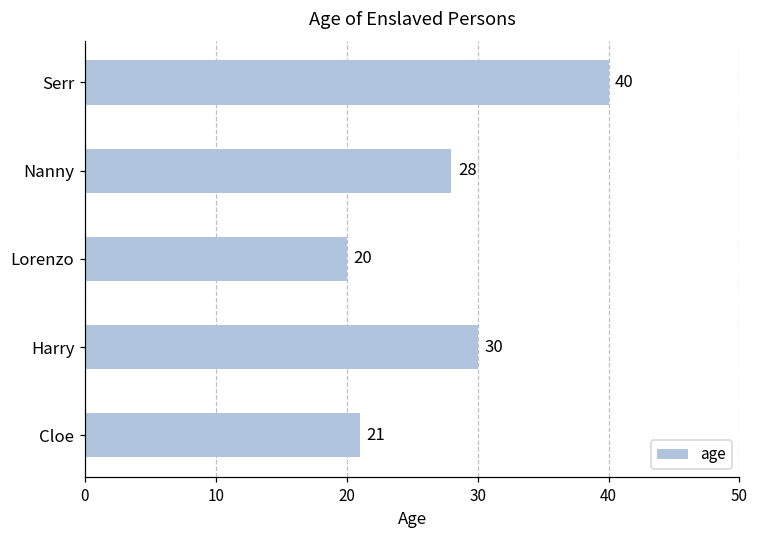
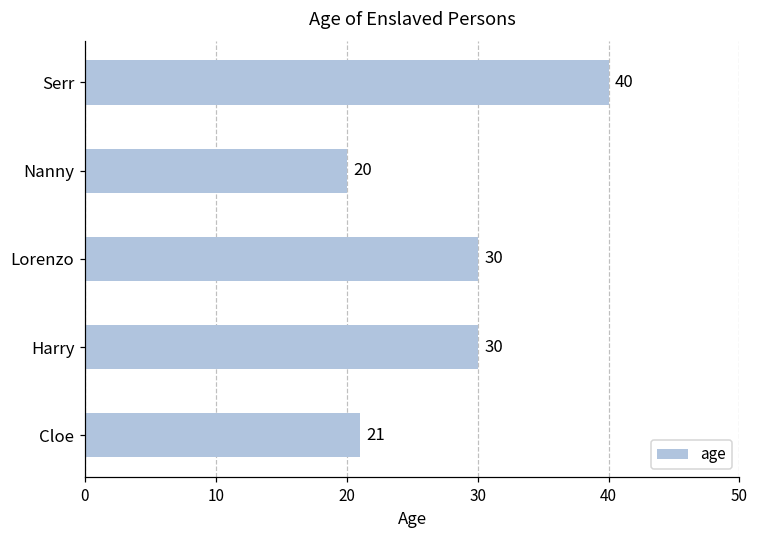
Nanny: 28 -> 20
Lorenzo: 20 -> 30
